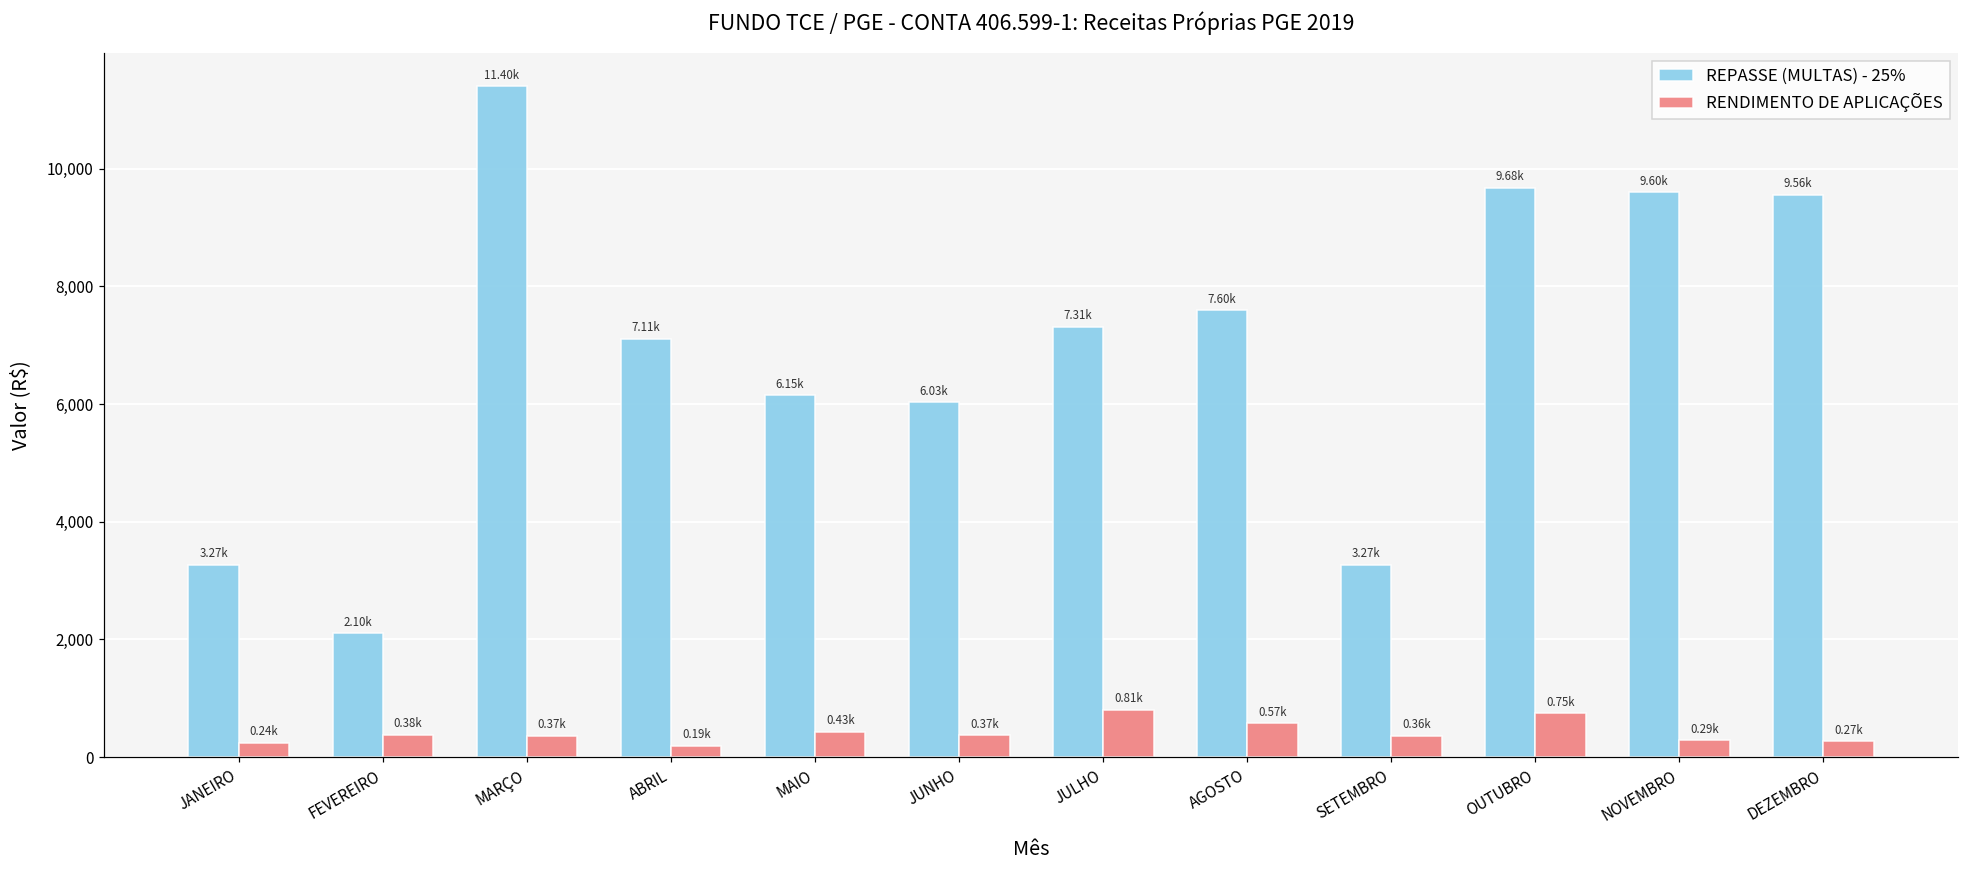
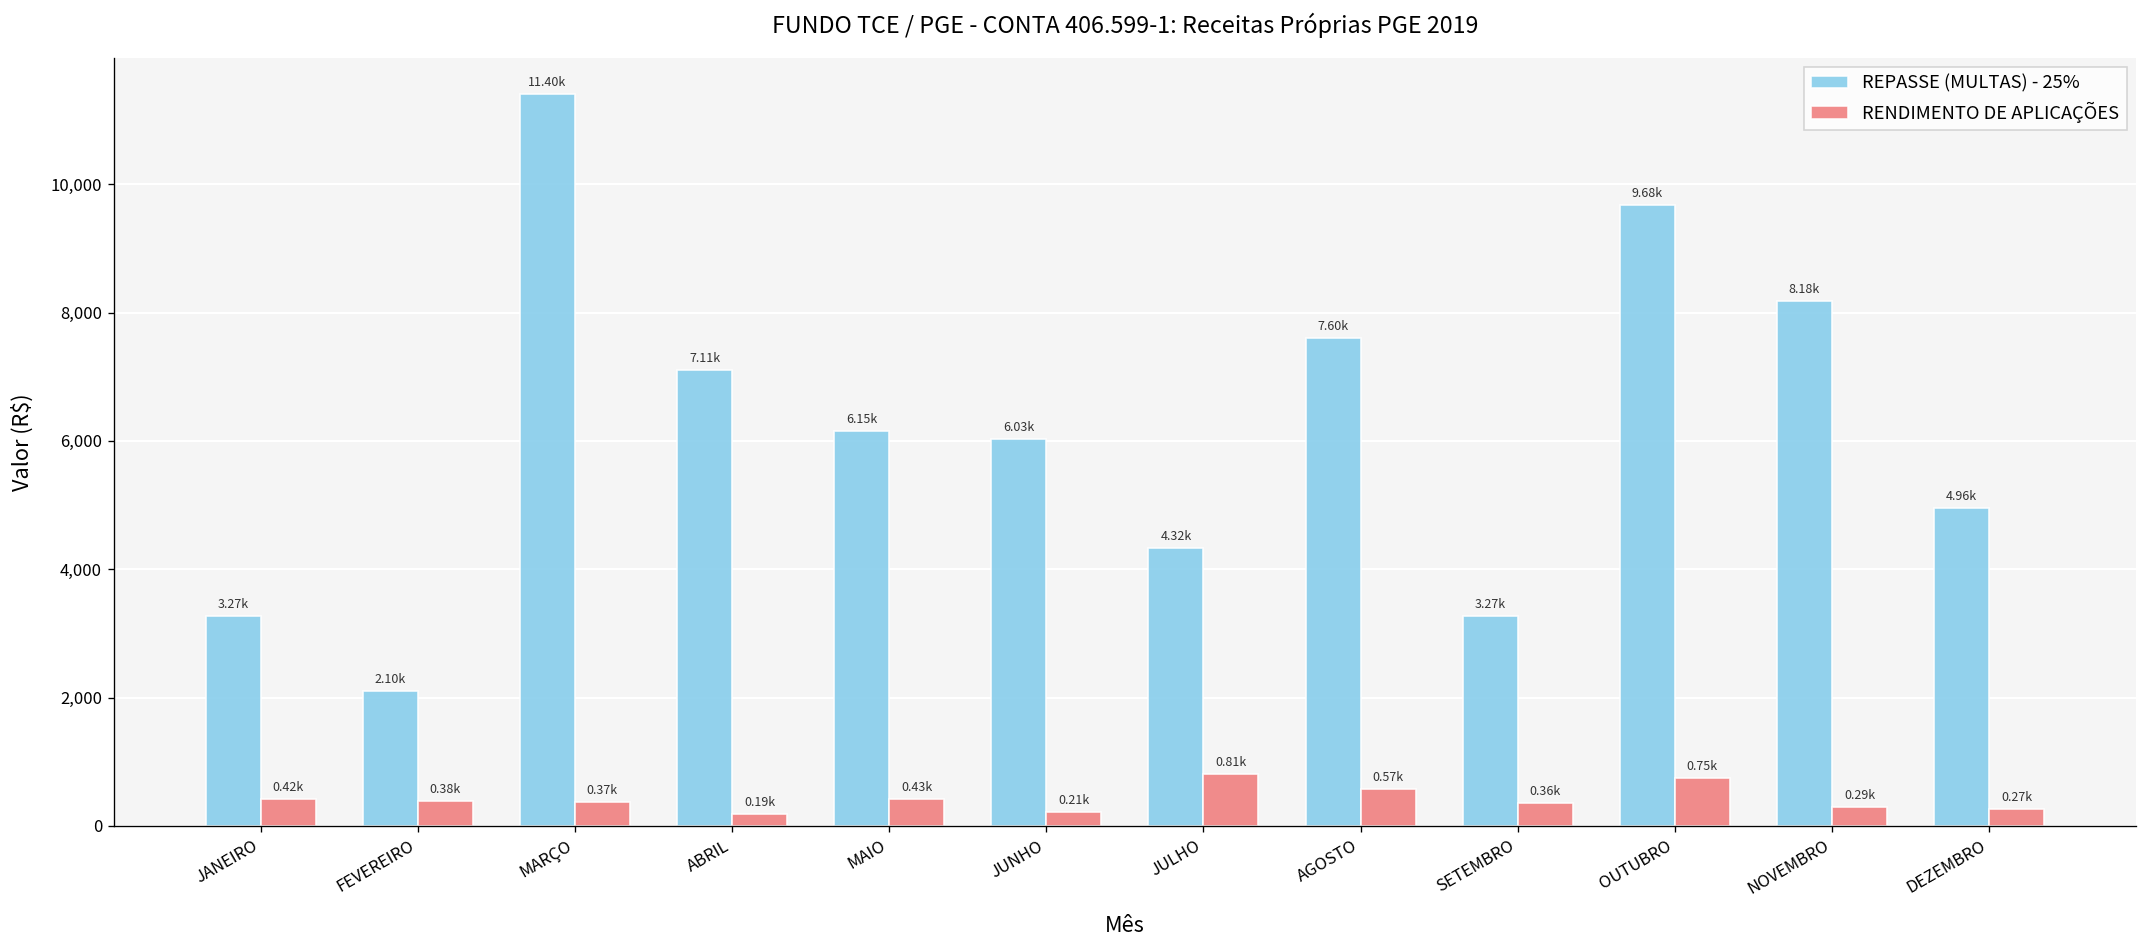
RENDIMENTO DE APLICAÇÕES, JANEIRO: 0.24k -> 0.42k
RENDIMENTO DE APLICAÇÕES, JUNHO: 0.37k -> 0.21k
REPASSE (MULTAS) - 25%, JULHO: 7.31k -> 4.32k
REPASSE (MULTAS) - 25%, NOVEMBRO: 9.60k -> 8.18k
REPASSE (MULTAS) - 25%, DEZEMBRO: 9.56k -> 4.96k
